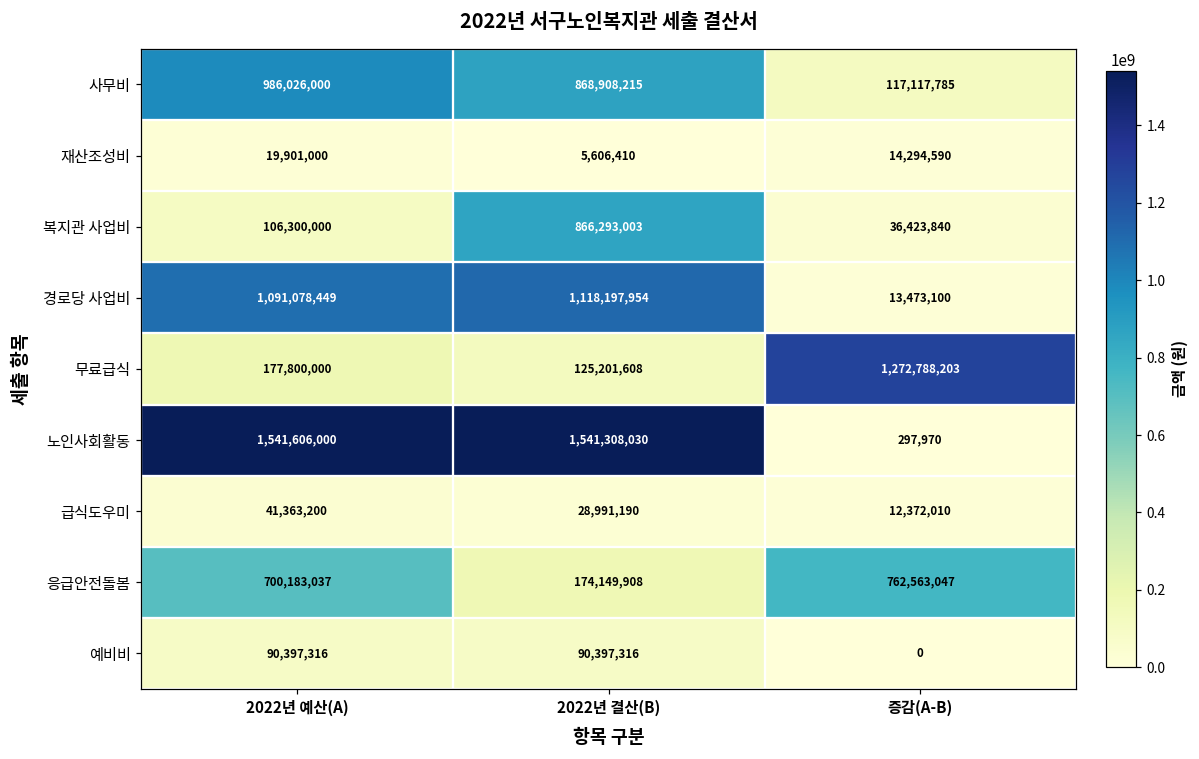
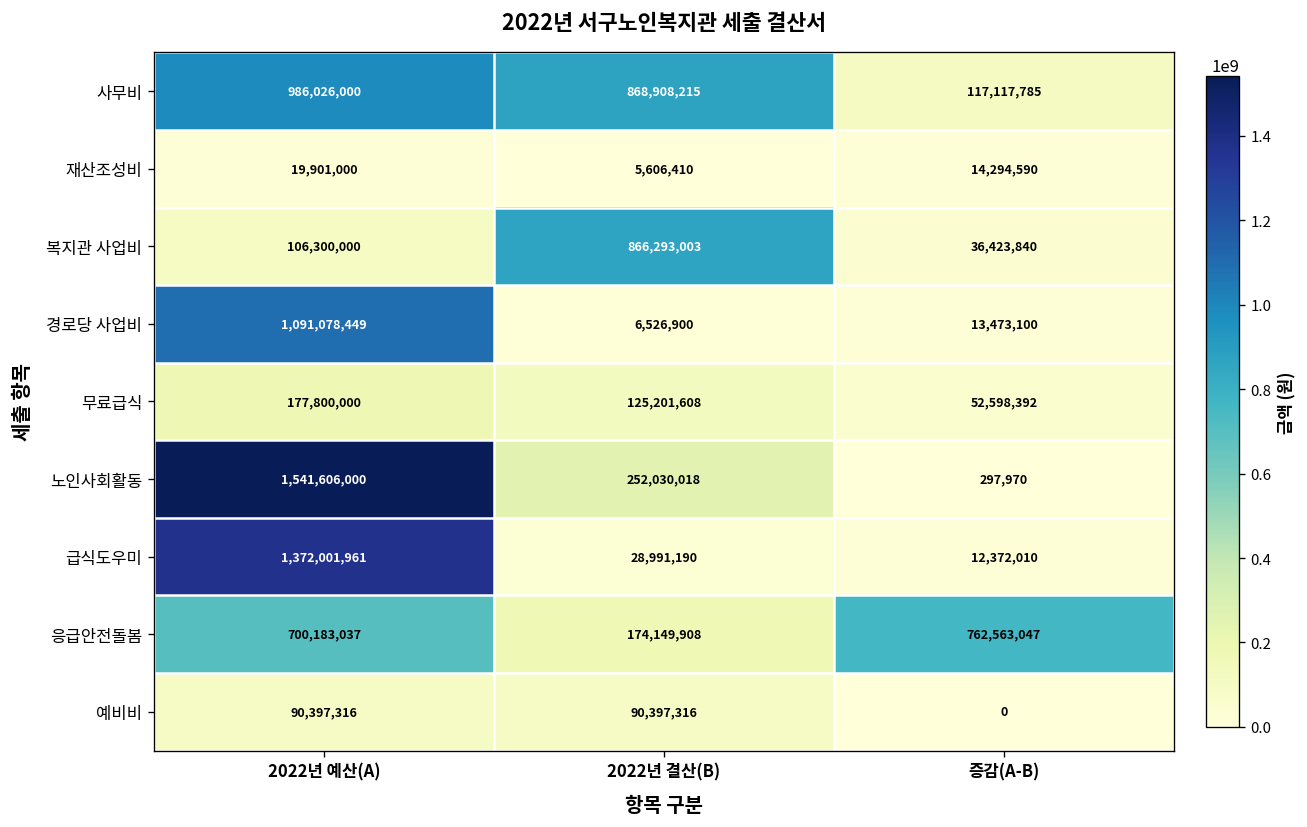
경로당 사업비, 2022년 결산(B): 1,118,197,954 -> 6,526,900
무료급식, 증감(A-B): 1,272,788,203 -> 52,598,392
노인사회활동, 2022년 결산(B): 1,541,308,030 -> 252,030,018
급식도우미, 2022년 예산(A): 41,363,200 -> 1,372,001,961
